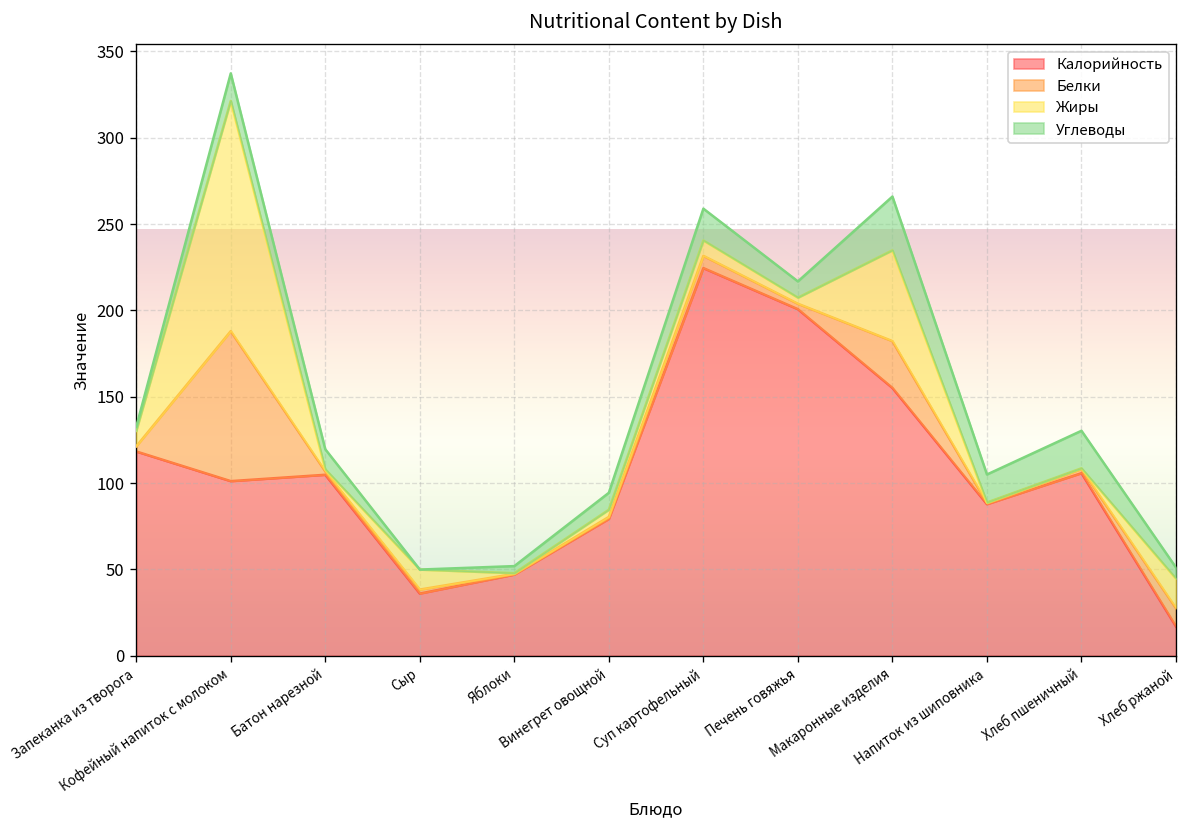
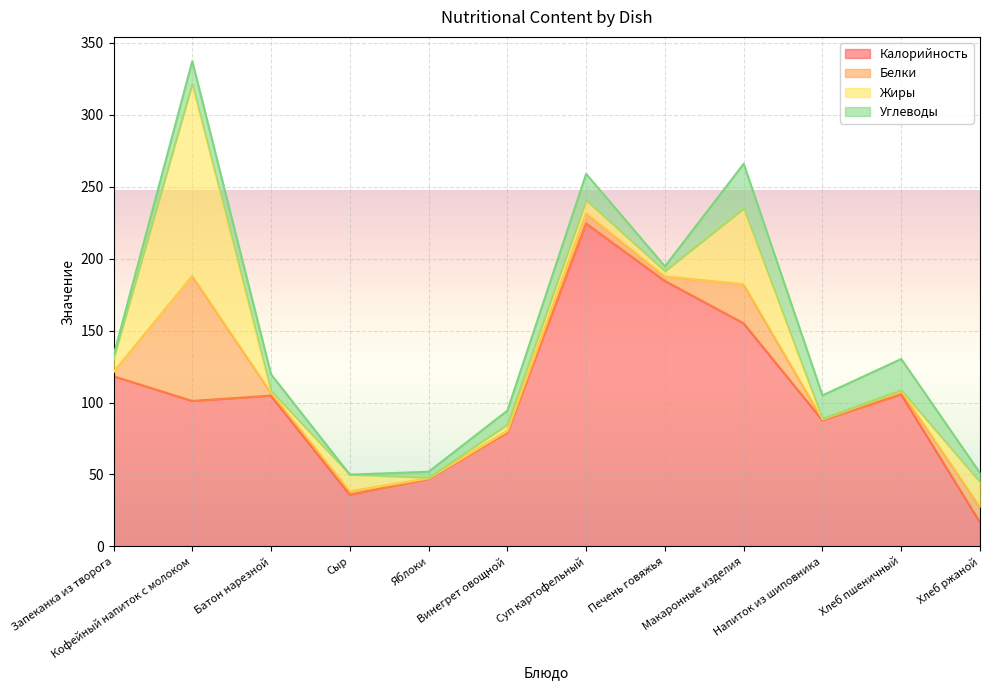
Калорийность, Печень говяжья: 201 -> 185
Углеводы, Печень говяжья: 9 -> 3
